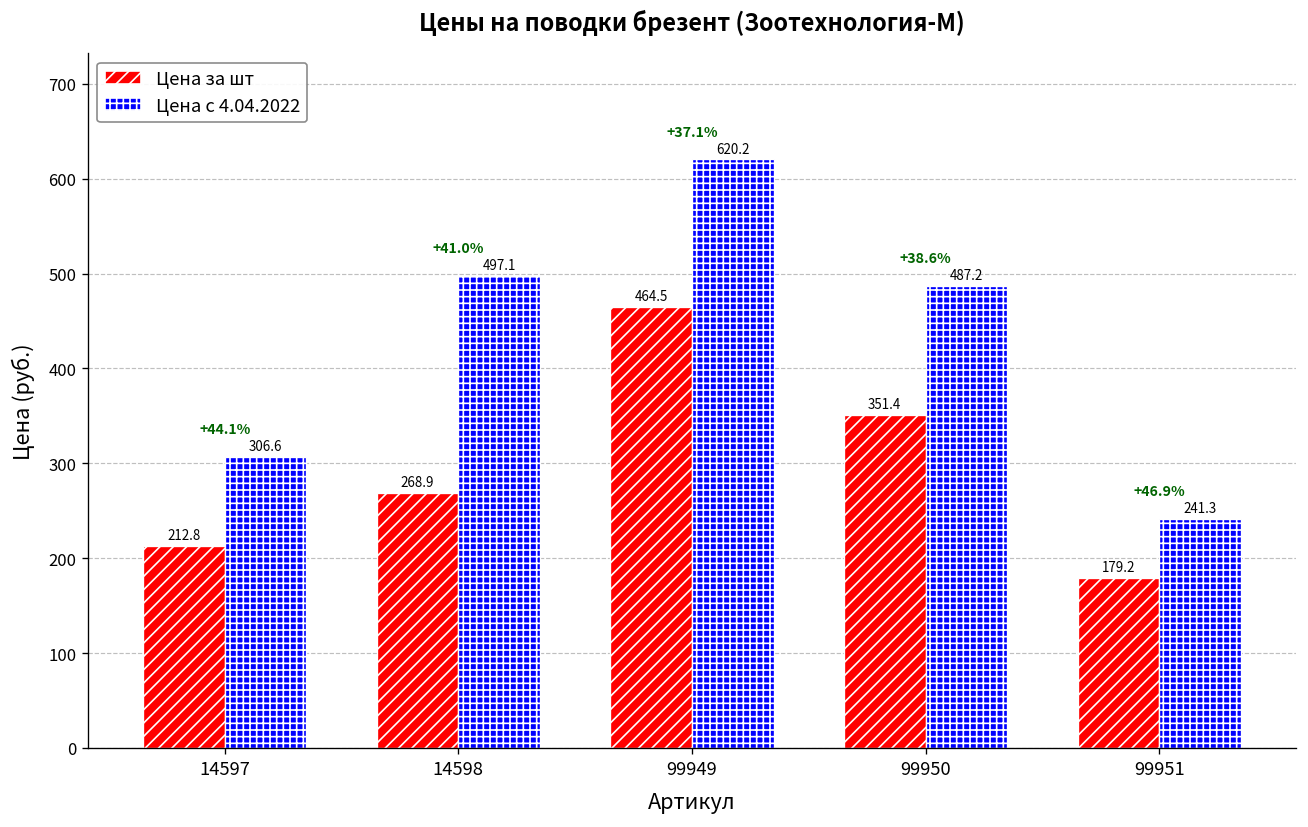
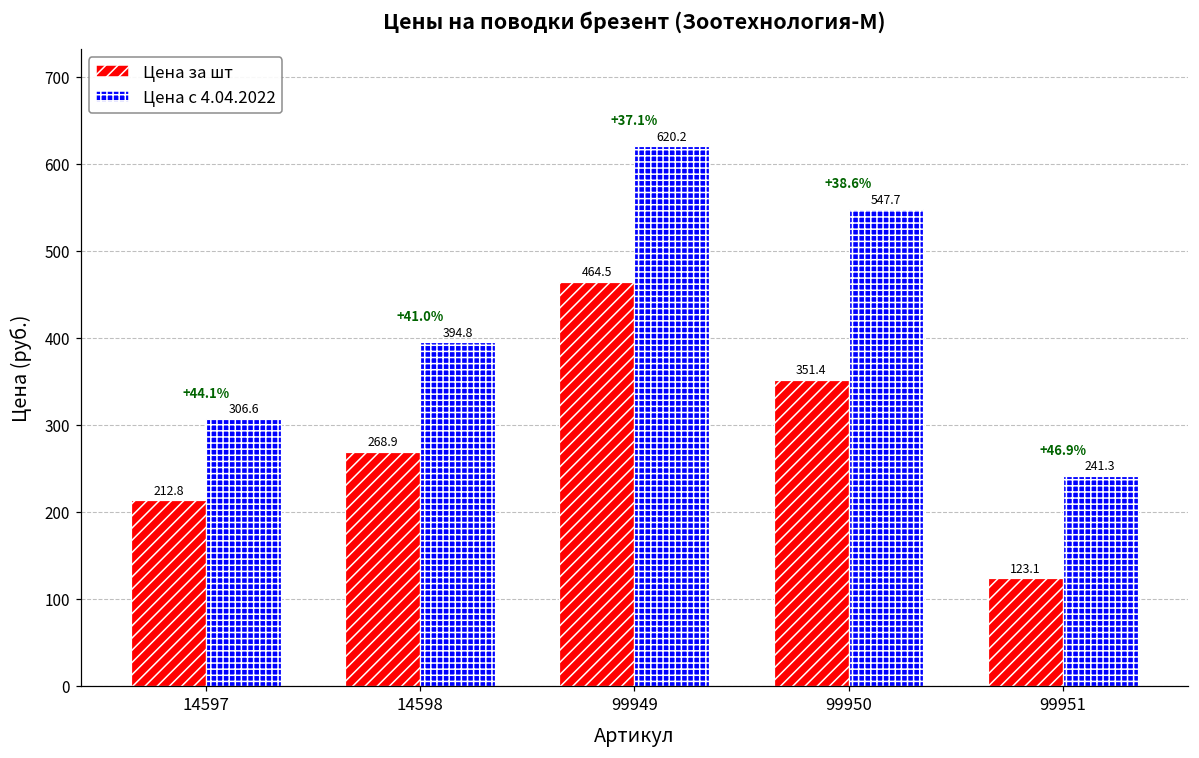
Цена с 4.04.2022, 14598: 497.1 -> 394.8
Цена с 4.04.2022, 99950: 487.2 -> 547.7
Цена за шт, 99951: 179.2 -> 123.1
